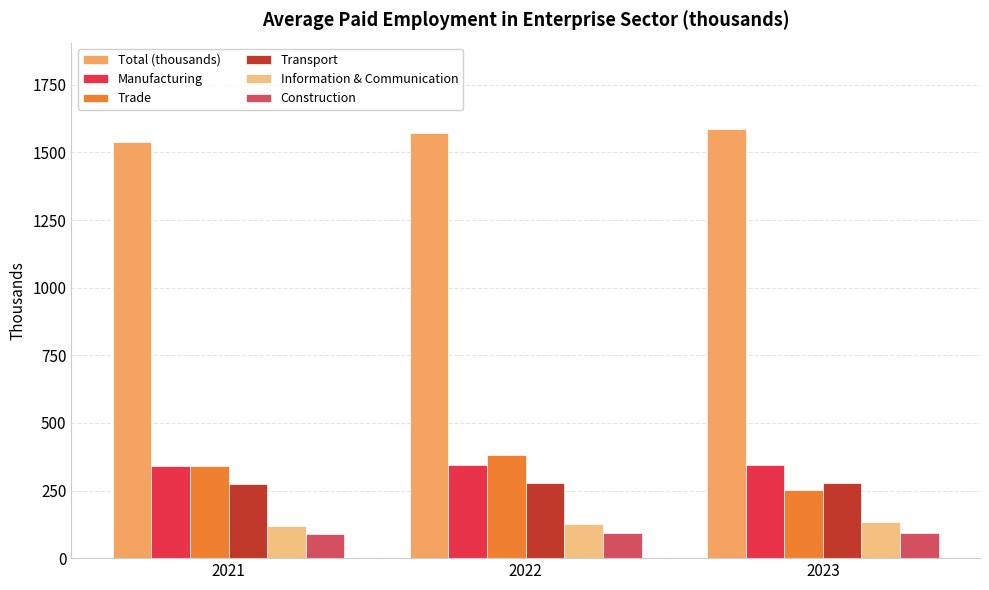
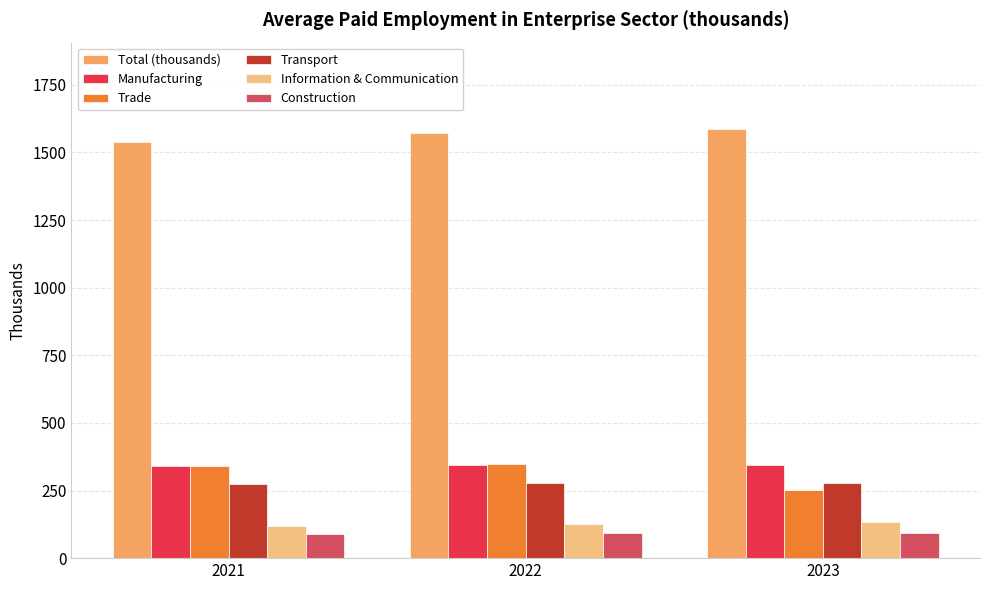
Trade, 2022: 380 -> 350
